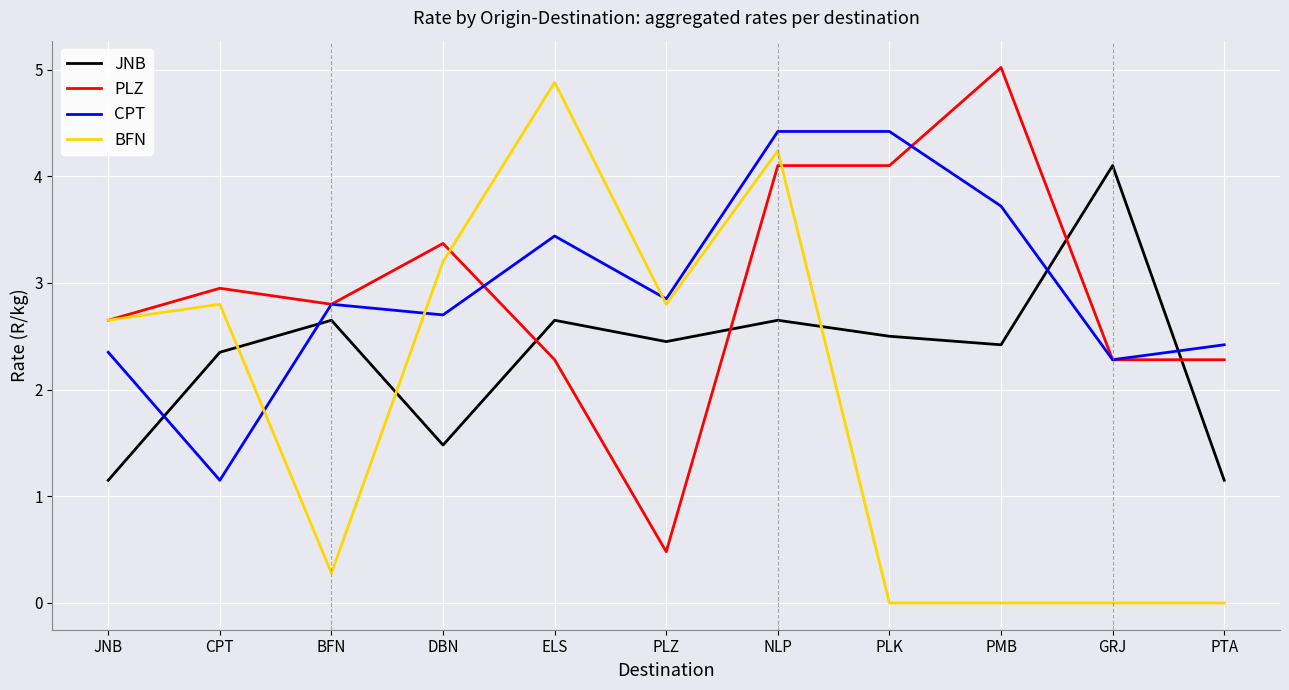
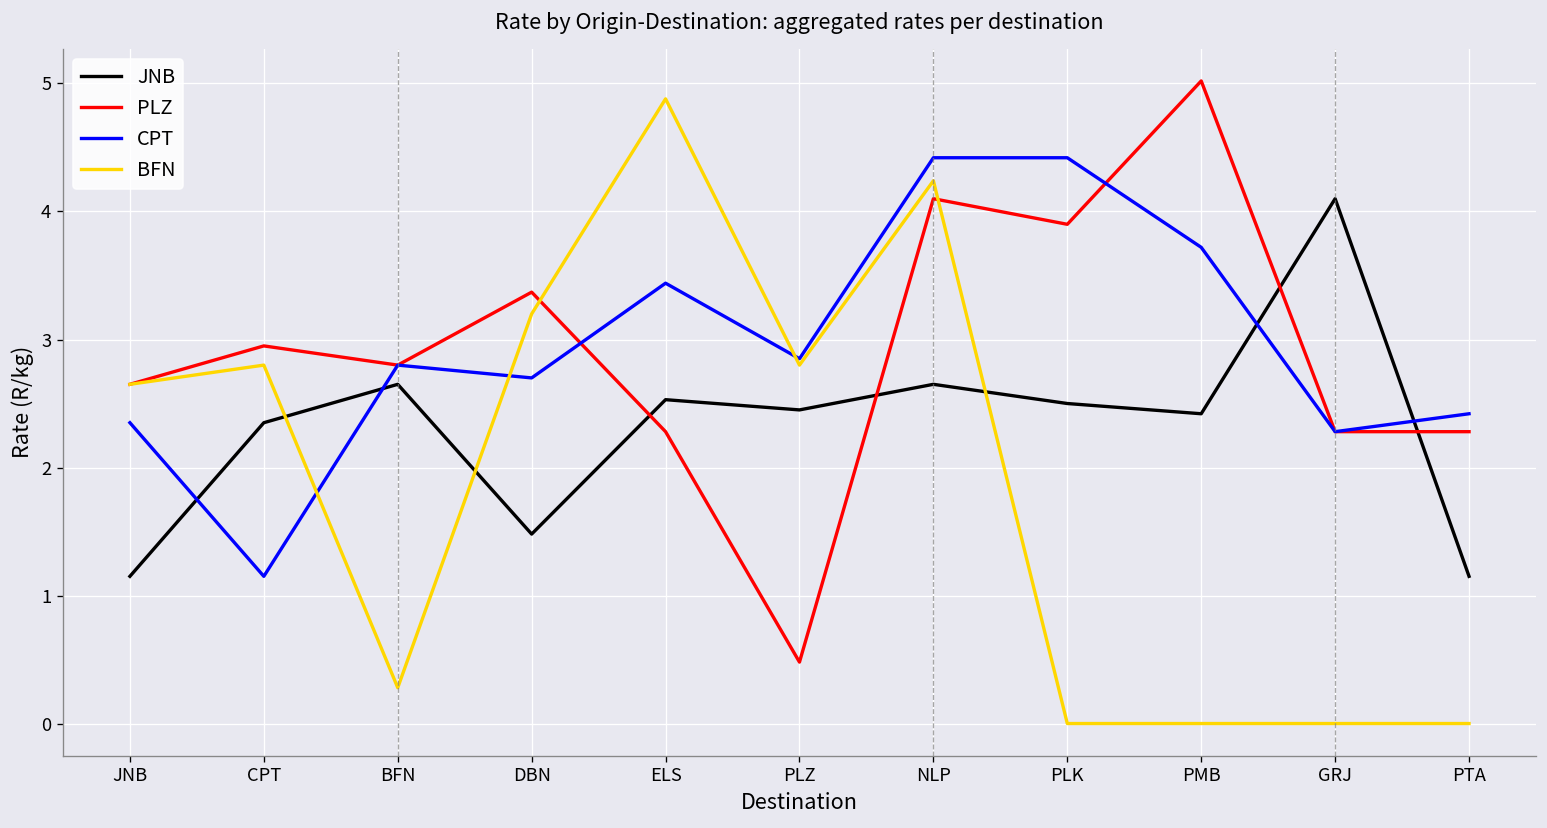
JNB, ELS: 2.65 -> 2.53
PLZ, PLK: 4.1 -> 3.9
